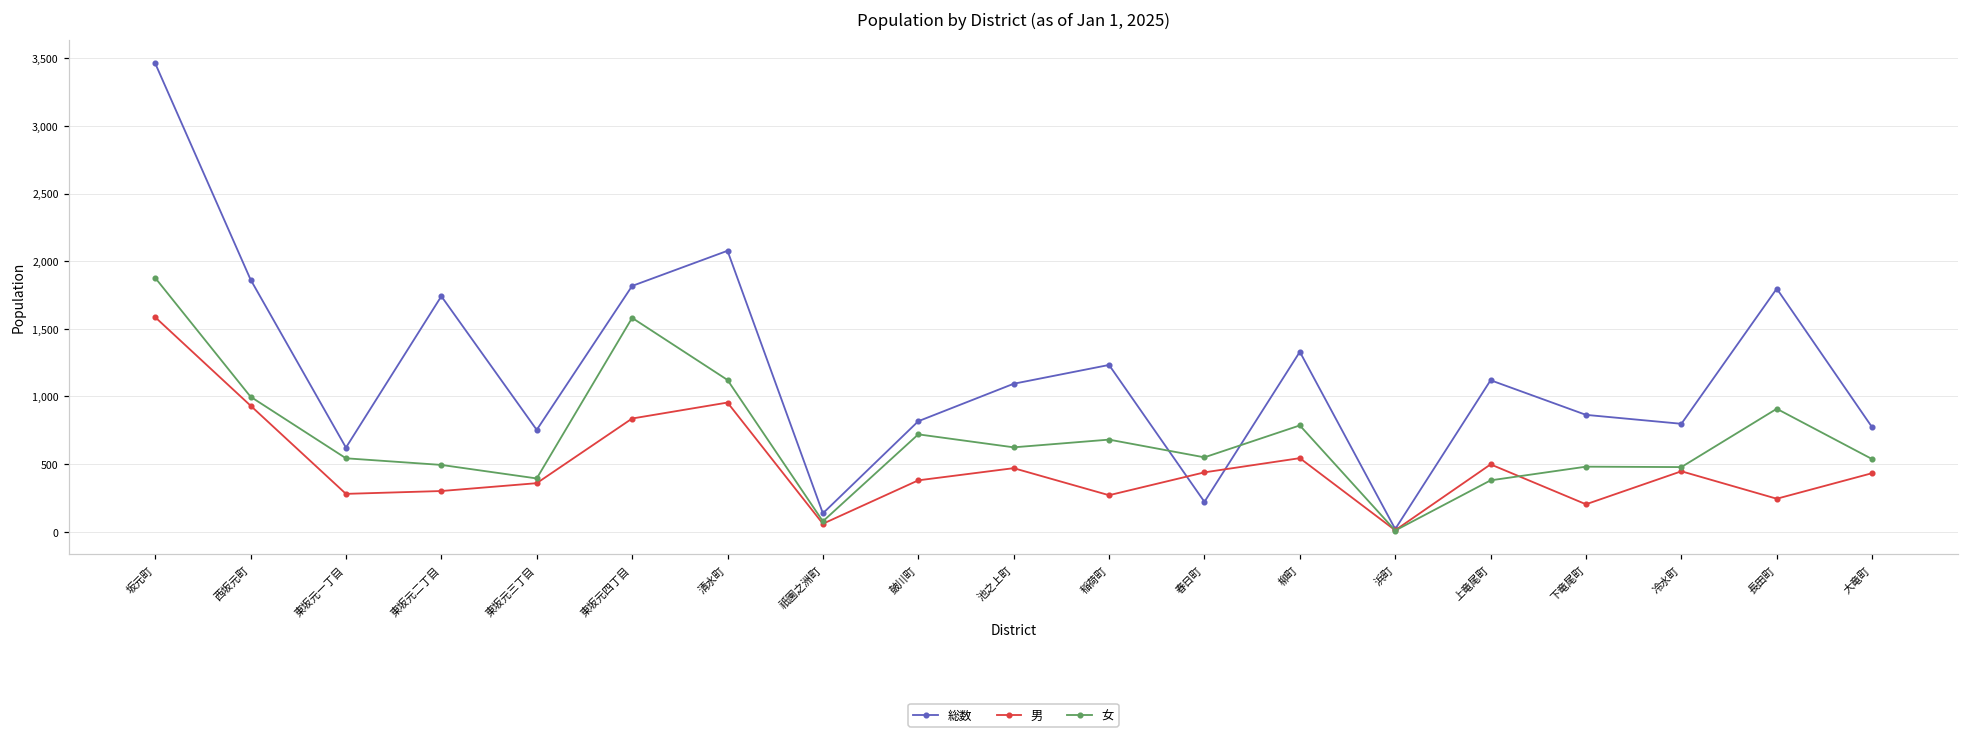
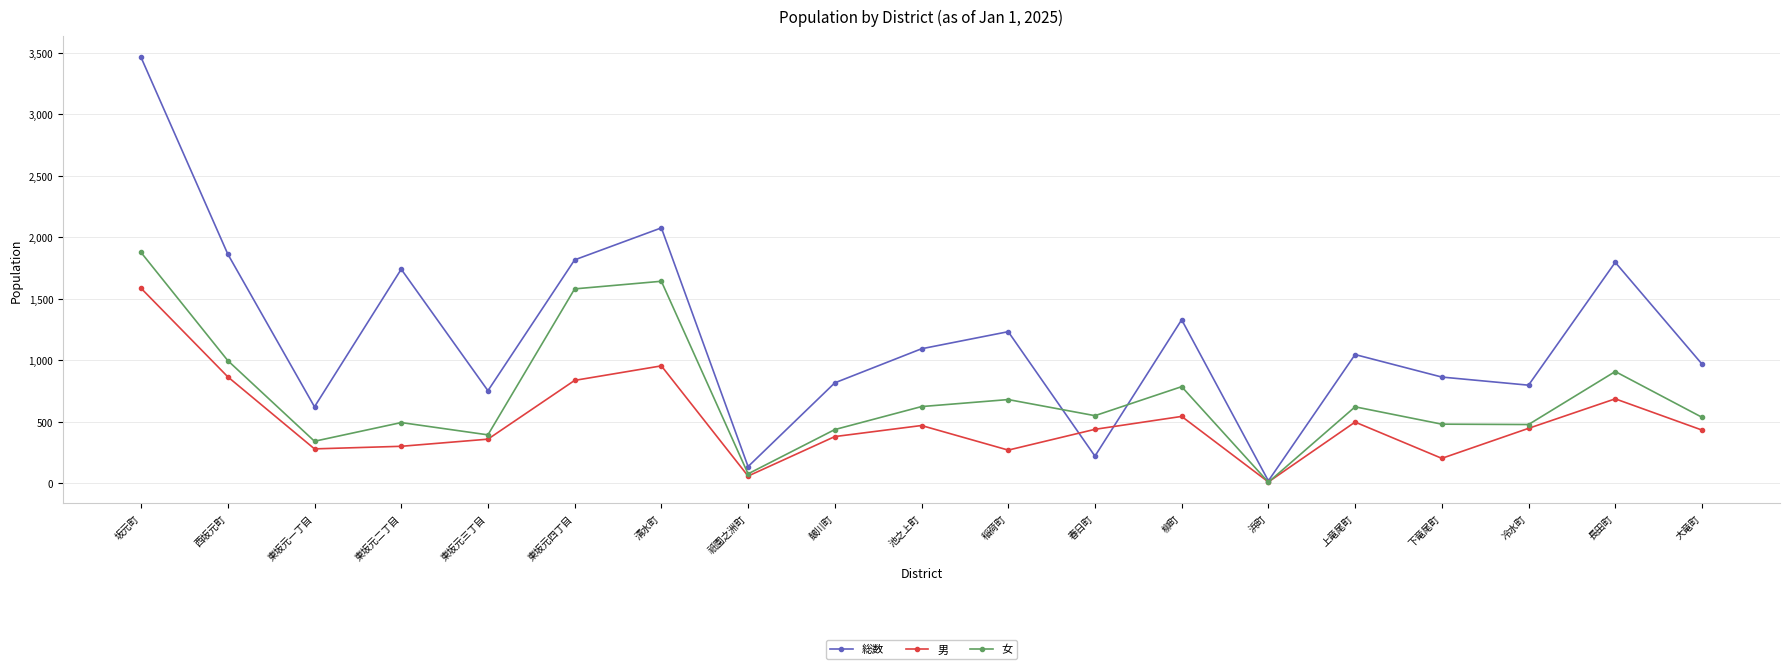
男, 西坂元町: 930 -> 870
女, 東坂元一丁目: 540 -> 340
女, 清水町: 1,120 -> 1,640
女, 皷川町: 720 -> 440
総数, 上竜尾町: 1,120 -> 1,050
女, 上竜尾町: 380 -> 620
男, 長田町: 240 -> 690
総数, 大竜町: 770 -> 970
